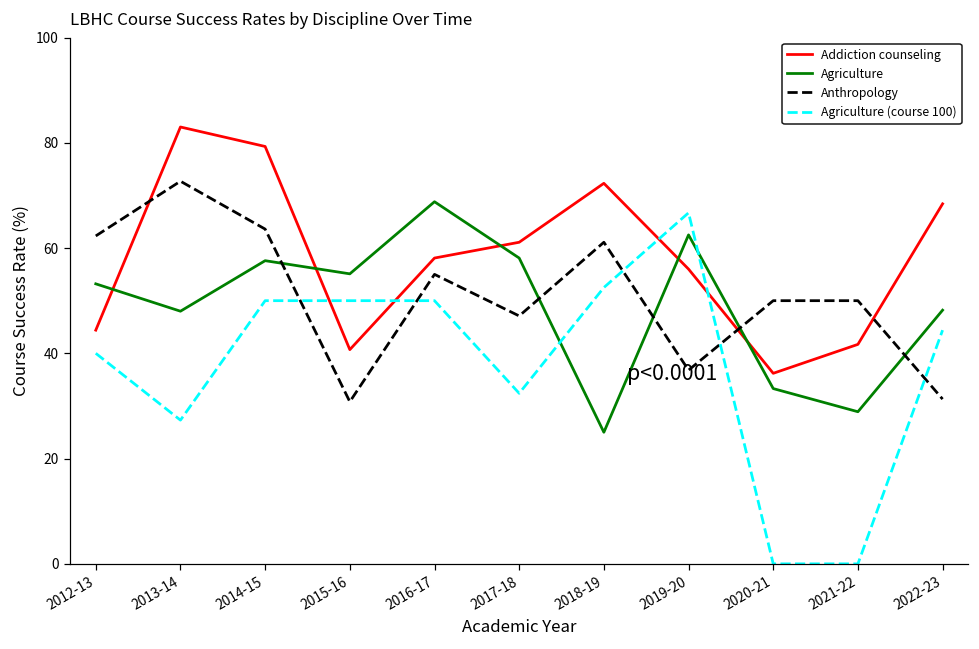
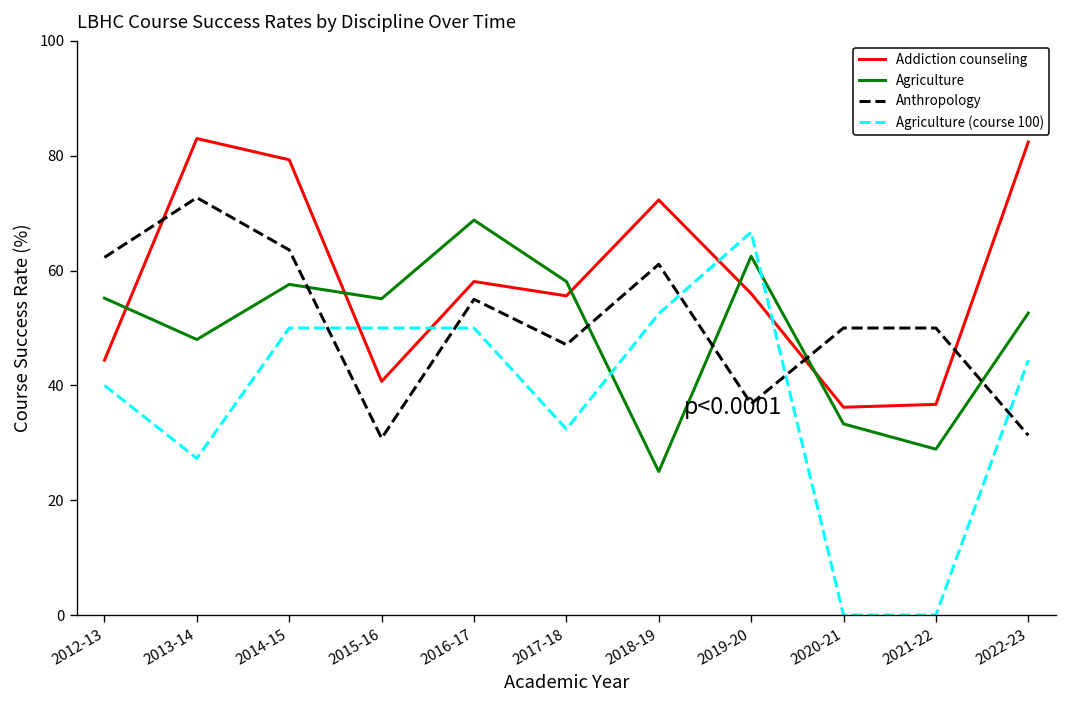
Agriculture, 2012-13: 53 -> 55
Addiction counseling, 2017-18: 61 -> 56
Addiction counseling, 2021-22: 42 -> 37
Addiction counseling, 2022-23: 68 -> 82
Agriculture, 2022-23: 48 -> 53
